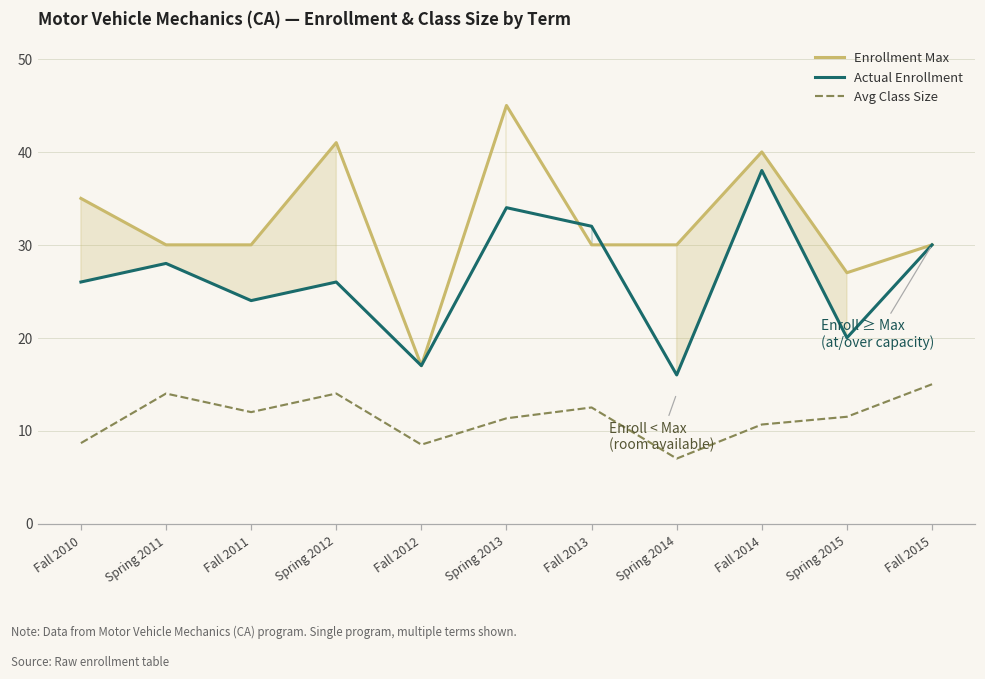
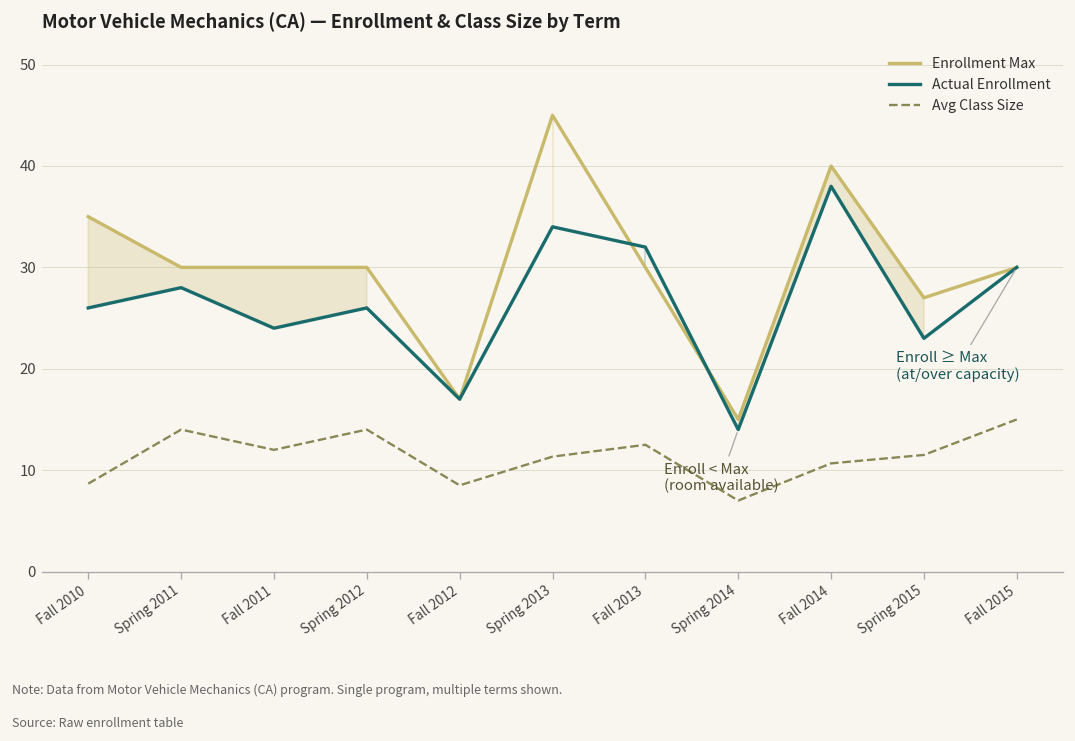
Enrollment Max, Spring 2012: 41 -> 30
Enrollment Max, Spring 2014: 30 -> 15
Actual Enrollment, Spring 2014: 16 -> 14
Actual Enrollment, Spring 2015: 20 -> 23
